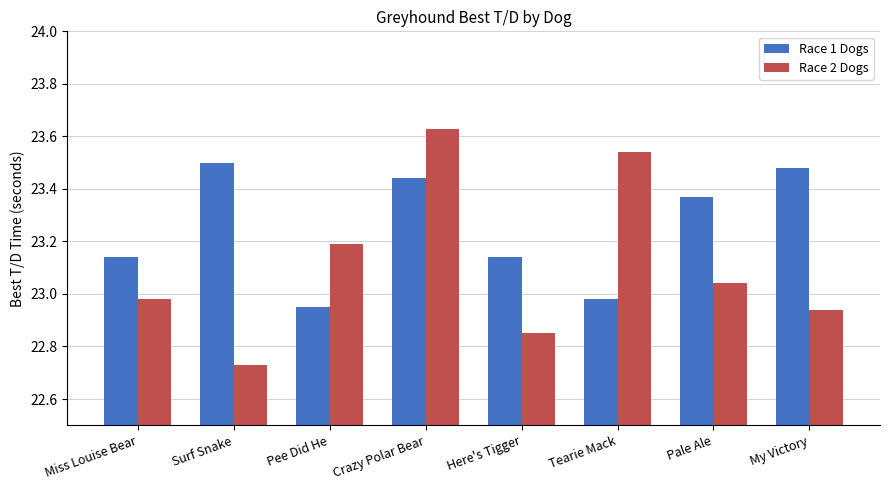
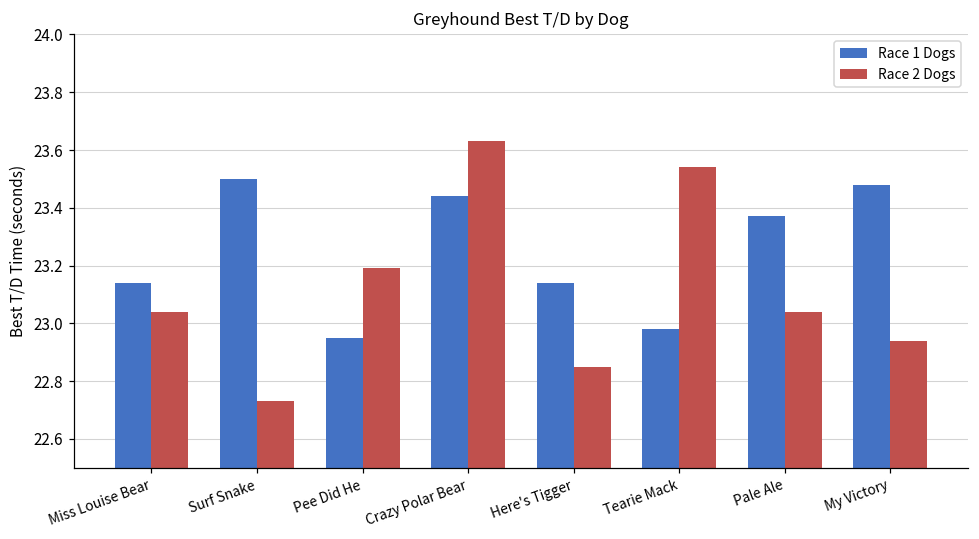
Race 2 Dogs, Miss Louise Bear: 22.98 -> 23.04
